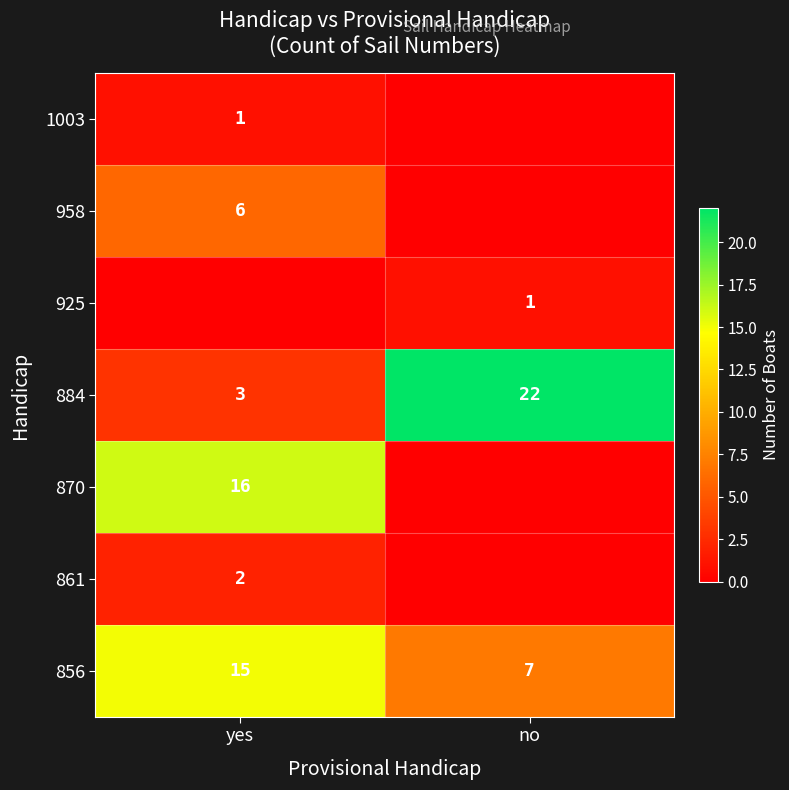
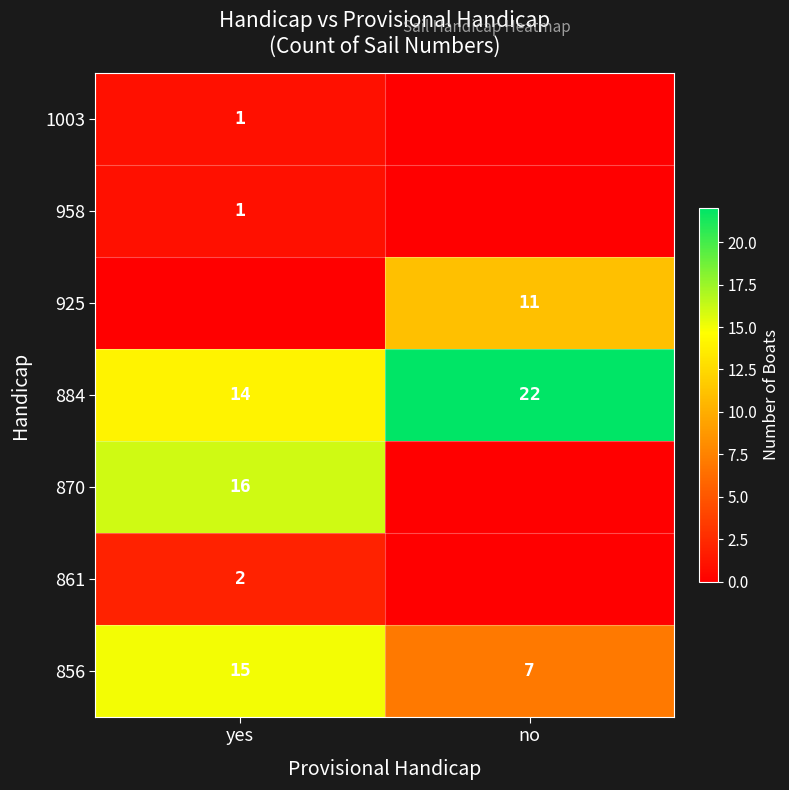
958, yes: 6 -> 1
925, no: 1 -> 11
884, yes: 3 -> 14
